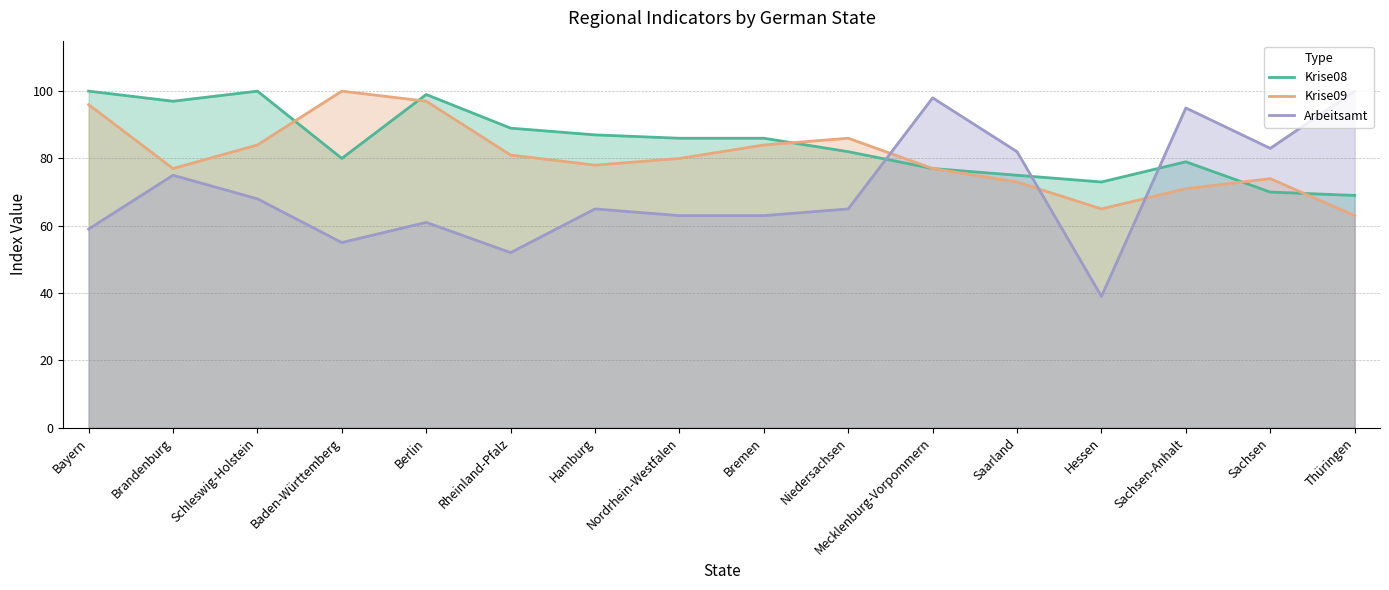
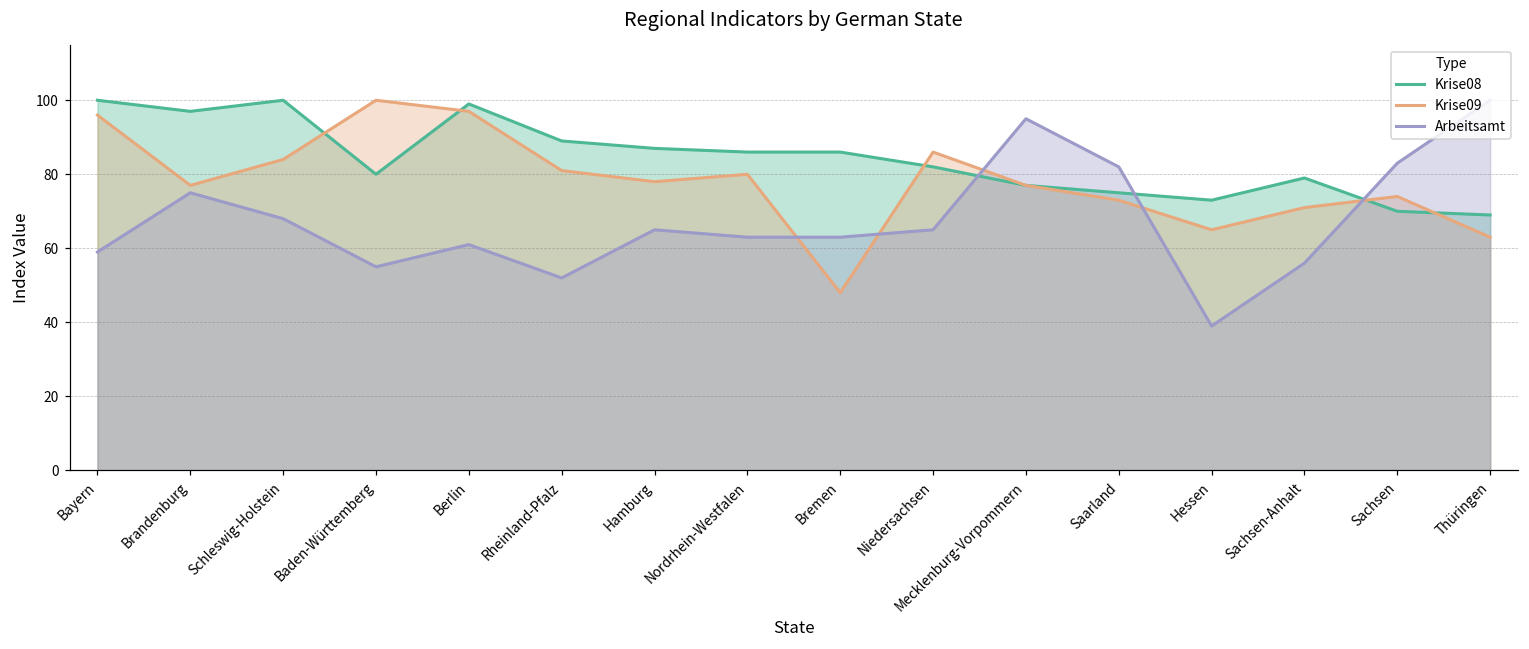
Krise09, Bremen: 84 -> 48
Arbeitsamt, Mecklenburg-Vorpommern: 98 -> 95
Arbeitsamt, Sachsen-Anhalt: 95 -> 56
